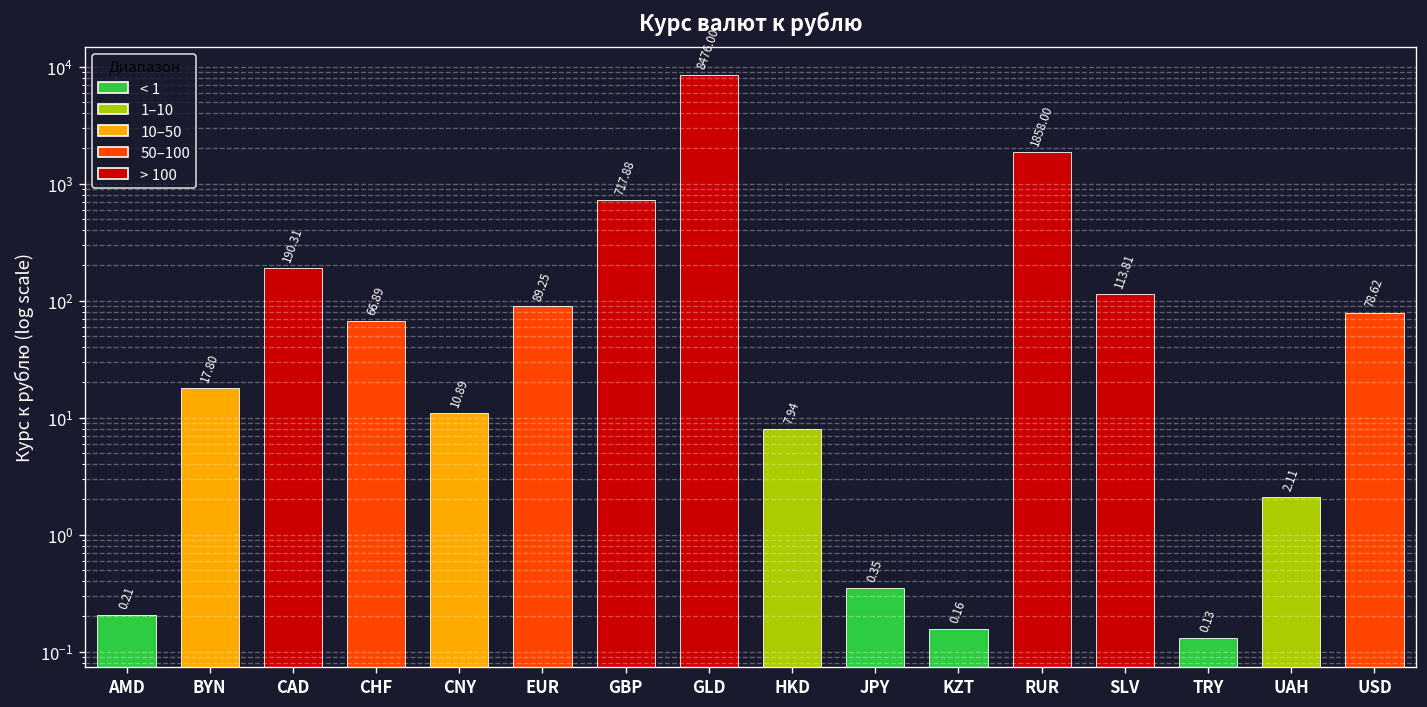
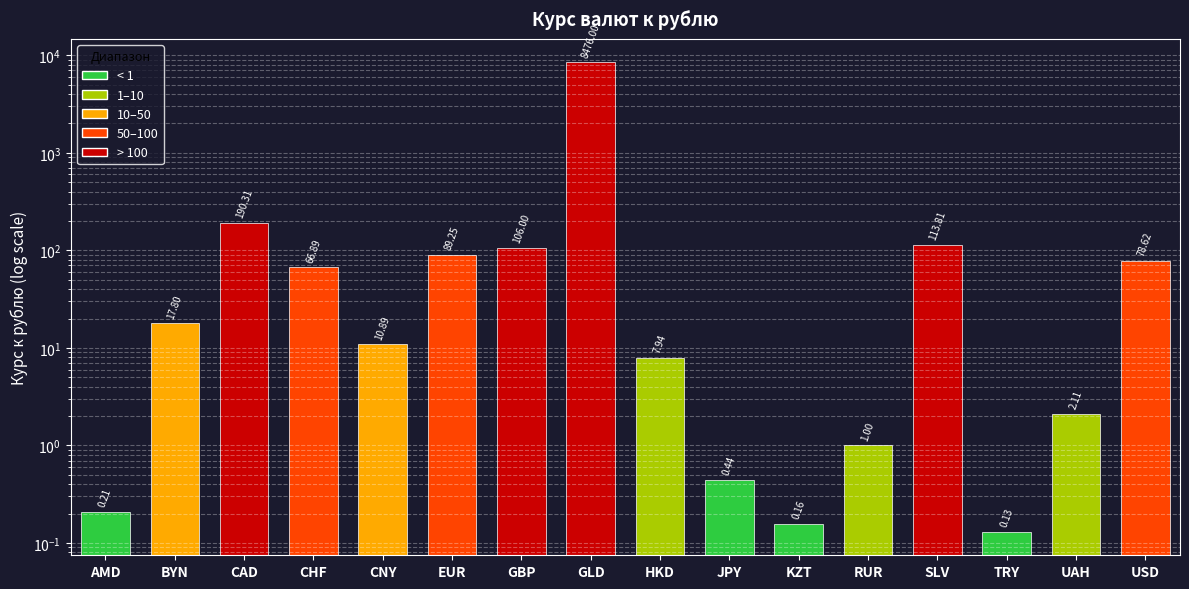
GBP: 717.88 -> 106.00
JPY: 0.35 -> 0.44
RUR: 1858.00 -> 1.00
